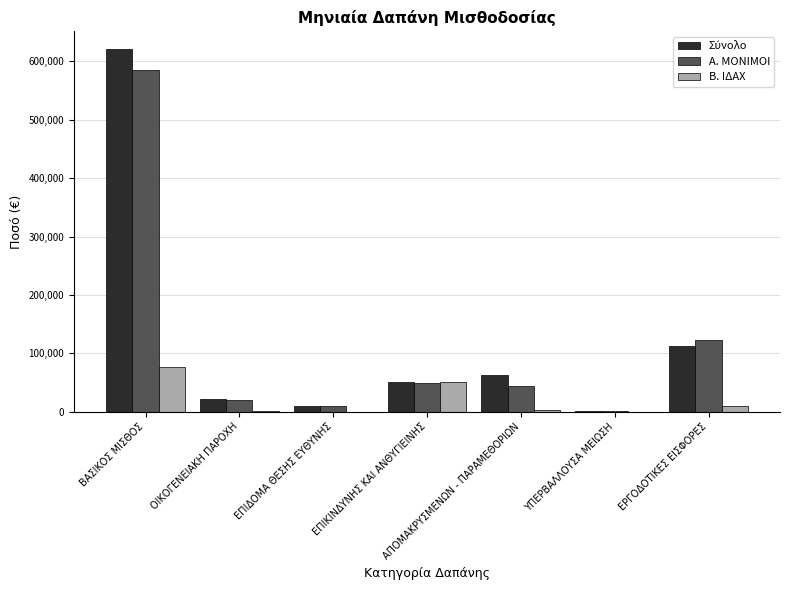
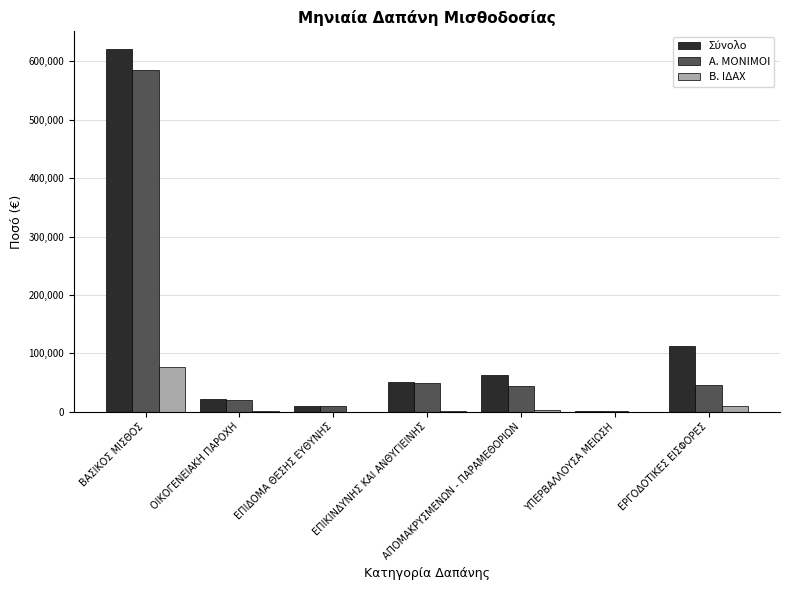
Β. ΙΔΑΧ, ΕΠΙΚΙΝΔΥΝΗΣ ΚΑΙ ΑΝΘΥΓΙΕΙΝΗΣ: 50,000 -> 0
Α. ΜΟΝΙΜΟΙ, ΕΡΓΟΔΟΤΙΚΕΣ ΕΙΣΦΟΡΕΣ: 120,000 -> 50,000
